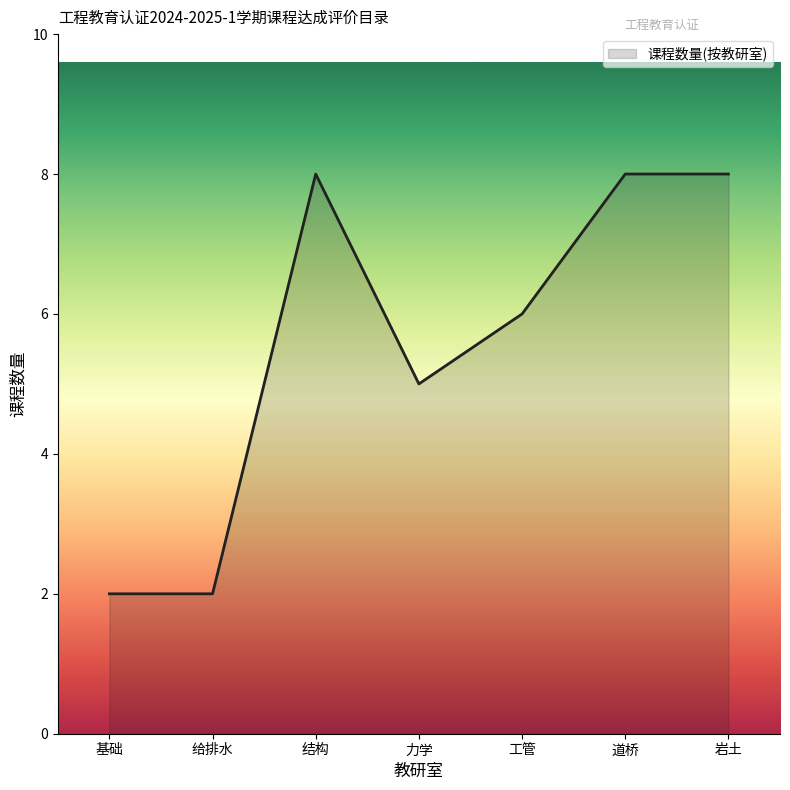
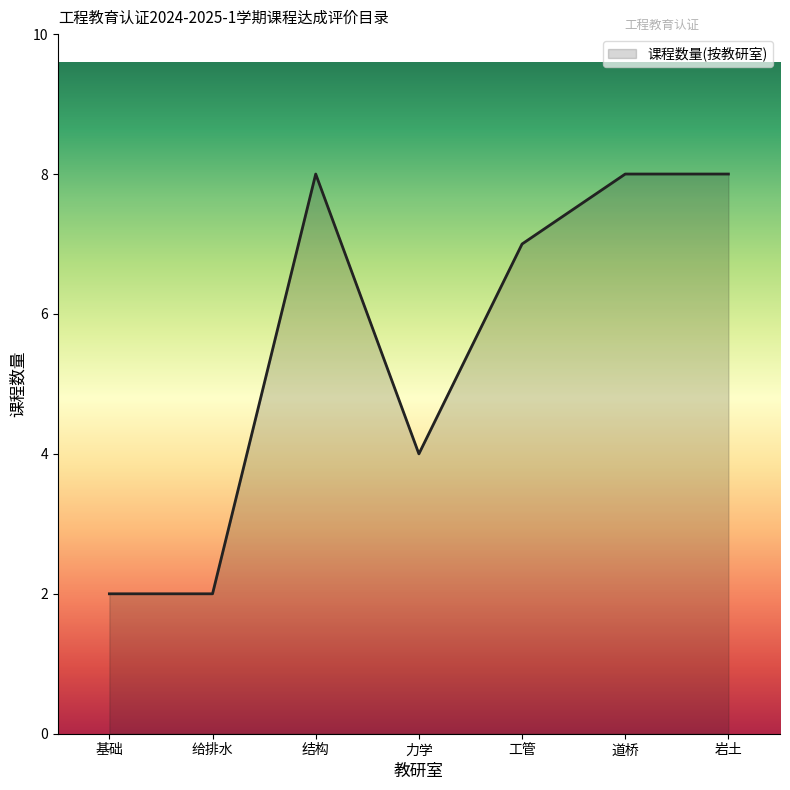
力学: 5 -> 4
工管: 6 -> 7
